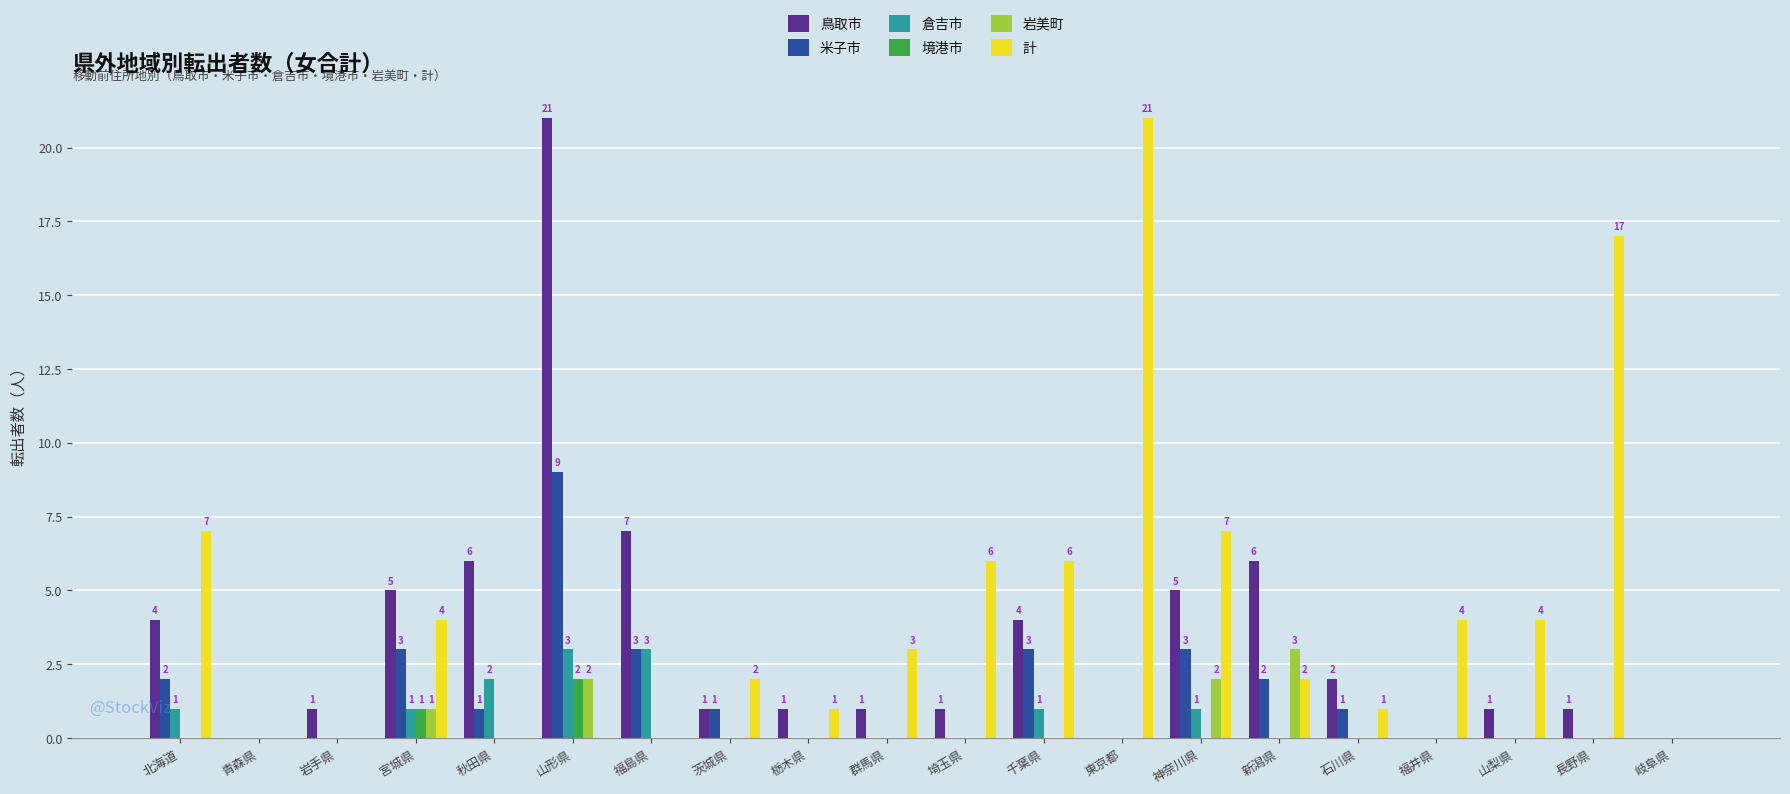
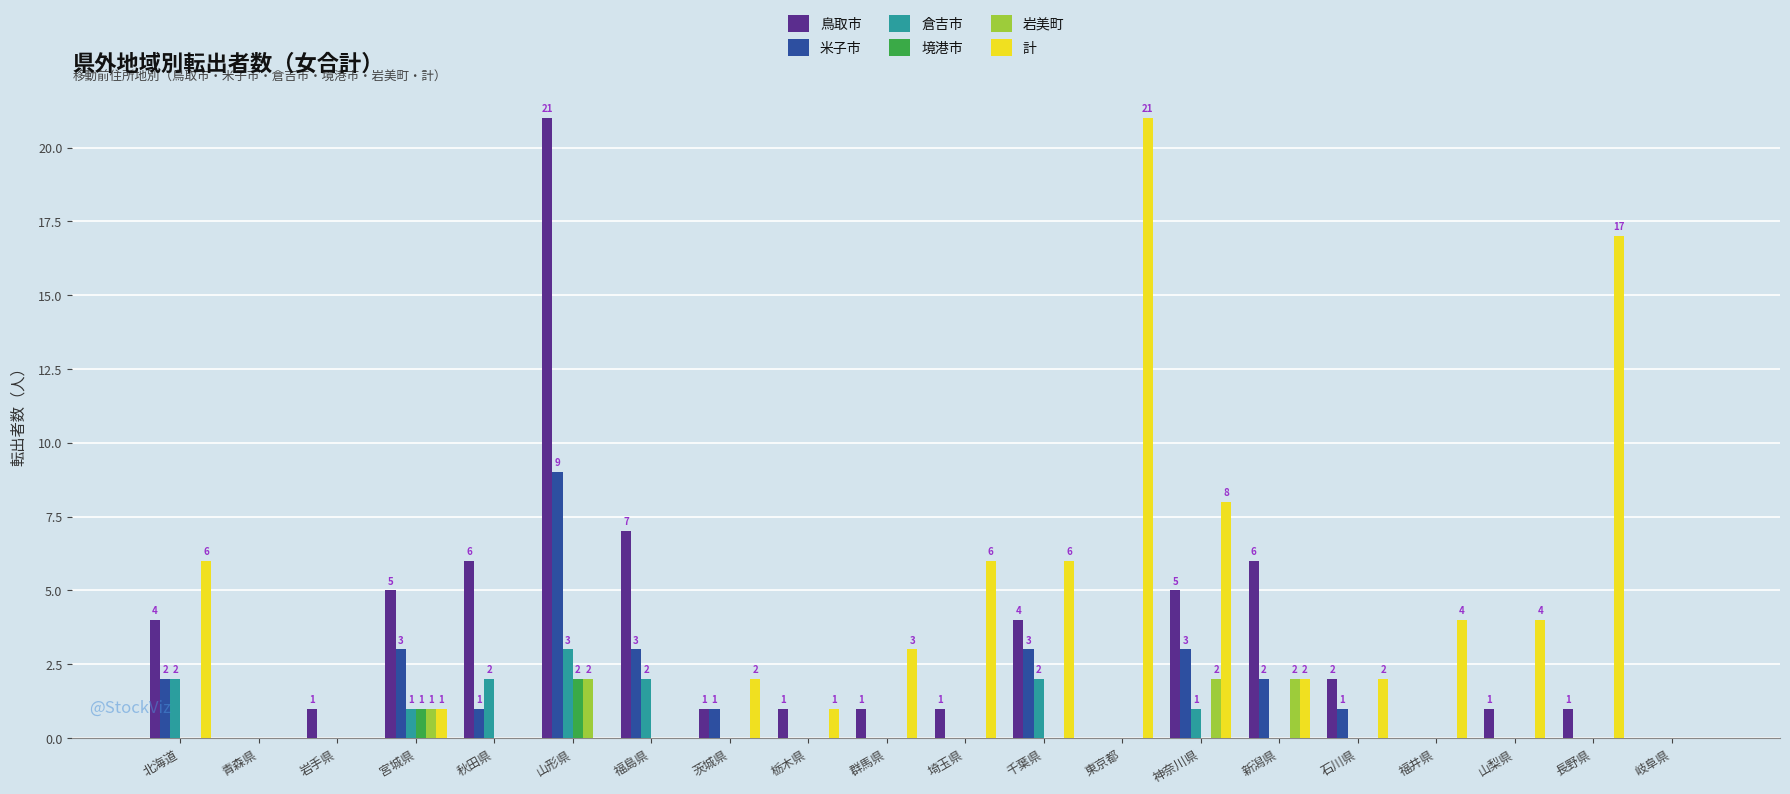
倉吉市, 北海道: 1 -> 2
計, 北海道: 7 -> 6
計, 宮城県: 4 -> 1
倉吉市, 福島県: 3 -> 2
倉吉市, 千葉県: 1 -> 2
計, 神奈川県: 7 -> 8
岩美町, 新潟県: 3 -> 2
計, 石川県: 1 -> 2
